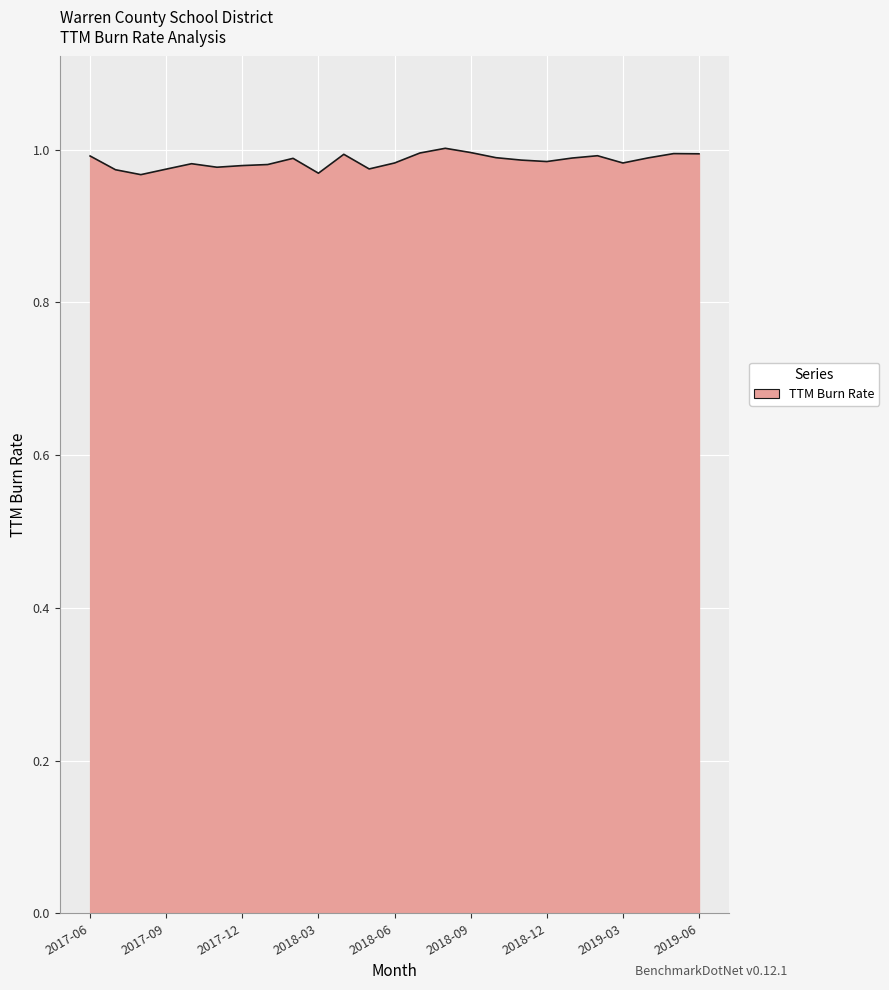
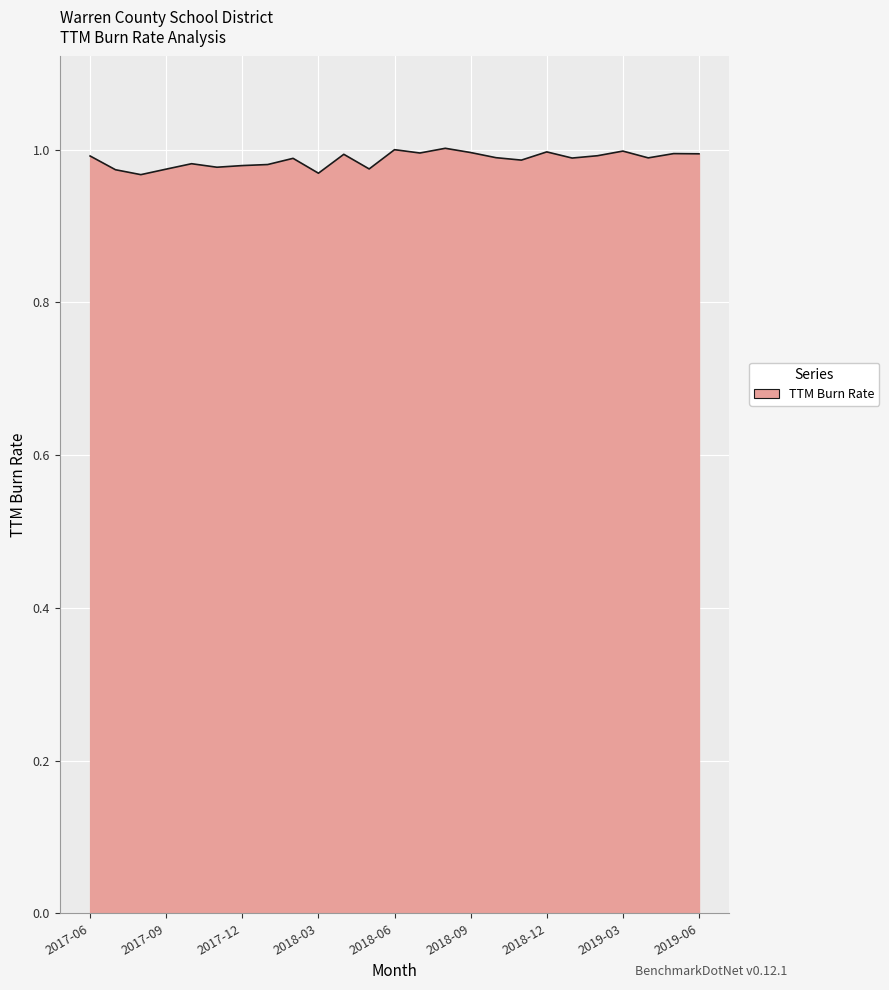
2018-06: 0.98 -> 1.00
2018-12: 0.98 -> 1.00
2019-03: 0.98 -> 1.00
